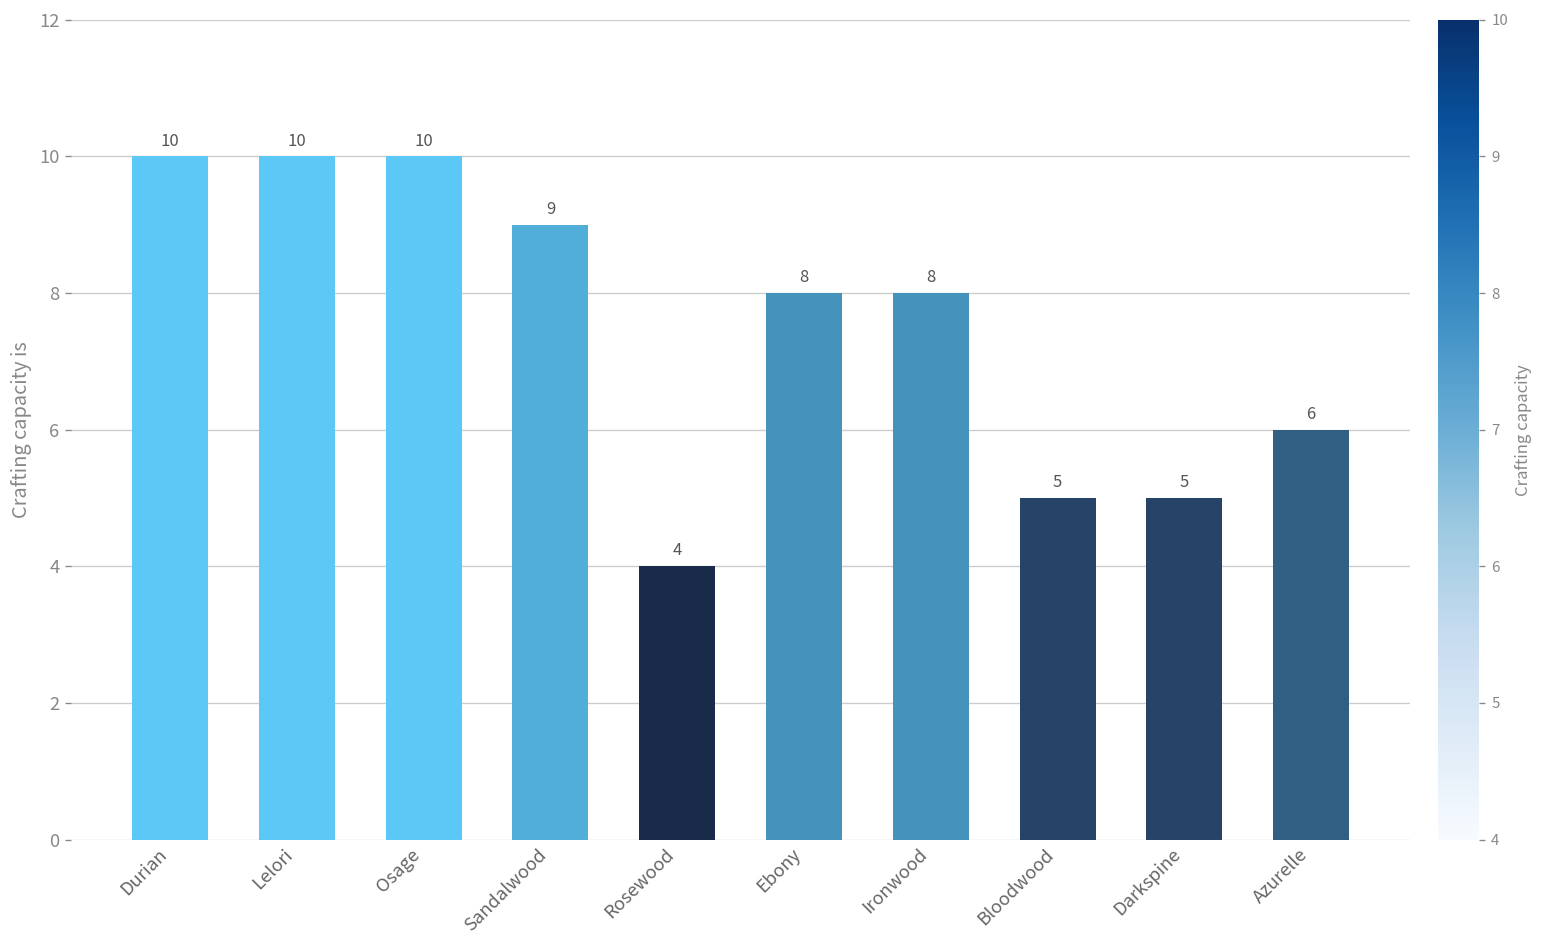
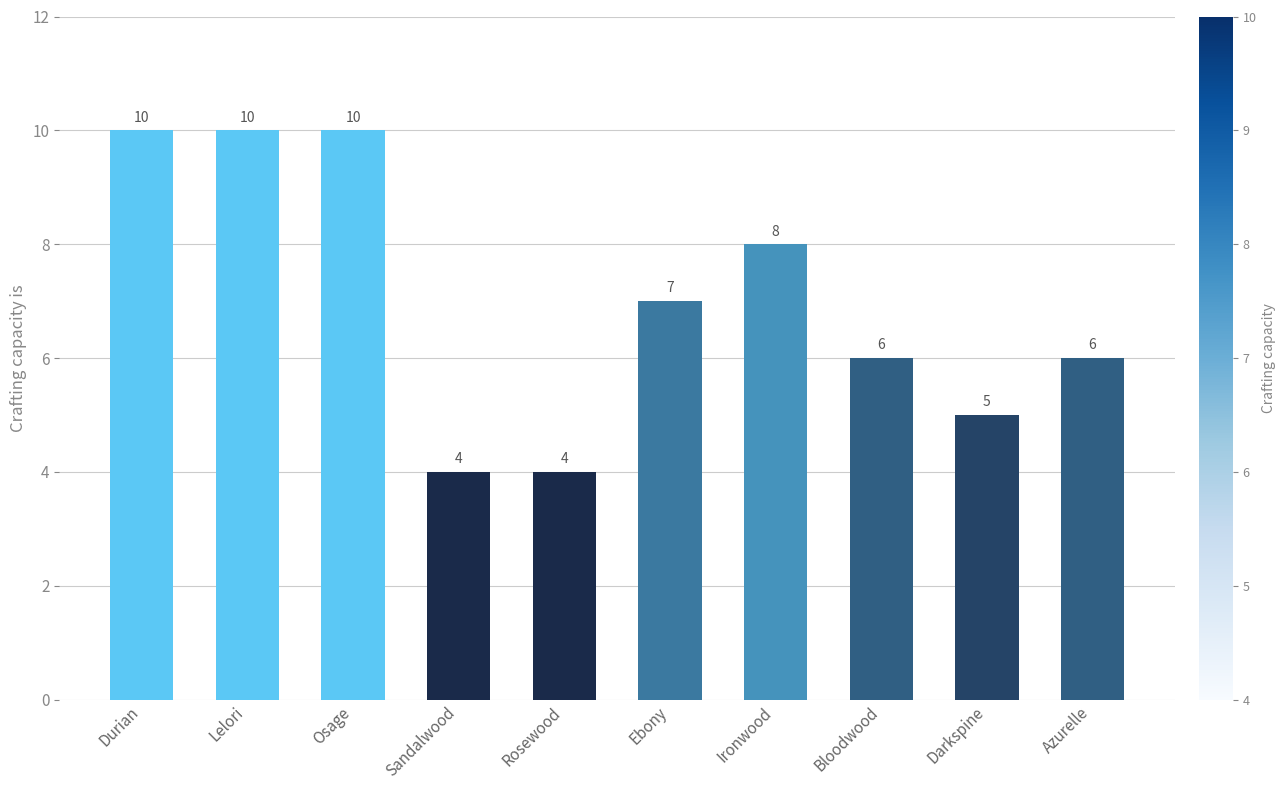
Sandalwood: 9 -> 4
Ebony: 8 -> 7
Bloodwood: 5 -> 6
